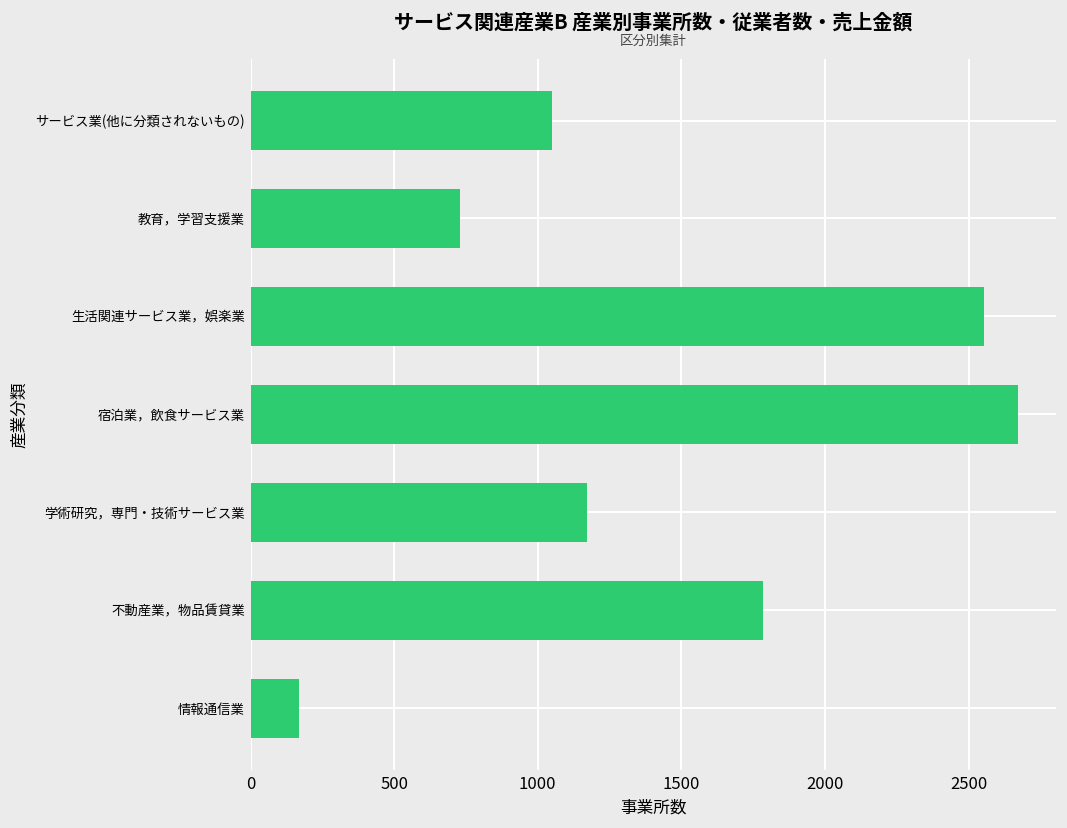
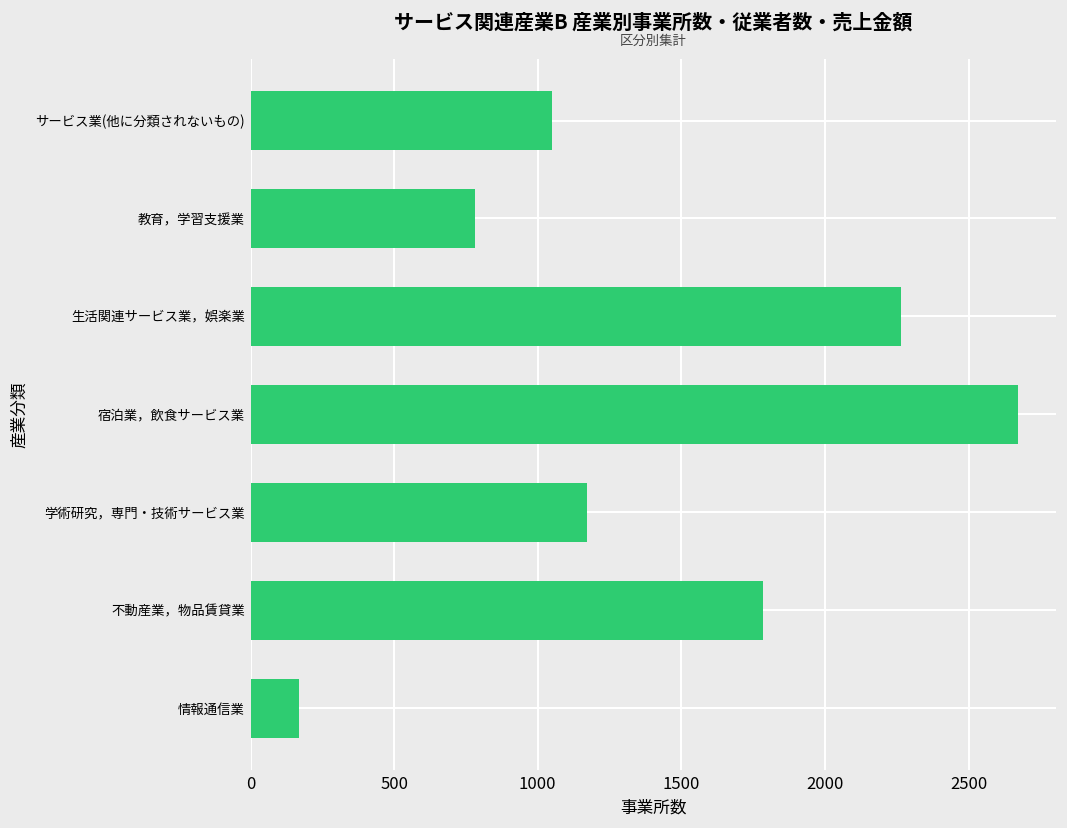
教育，学習支援業: 730 -> 780
生活関連サービス業，娯楽業: 2560 -> 2270
